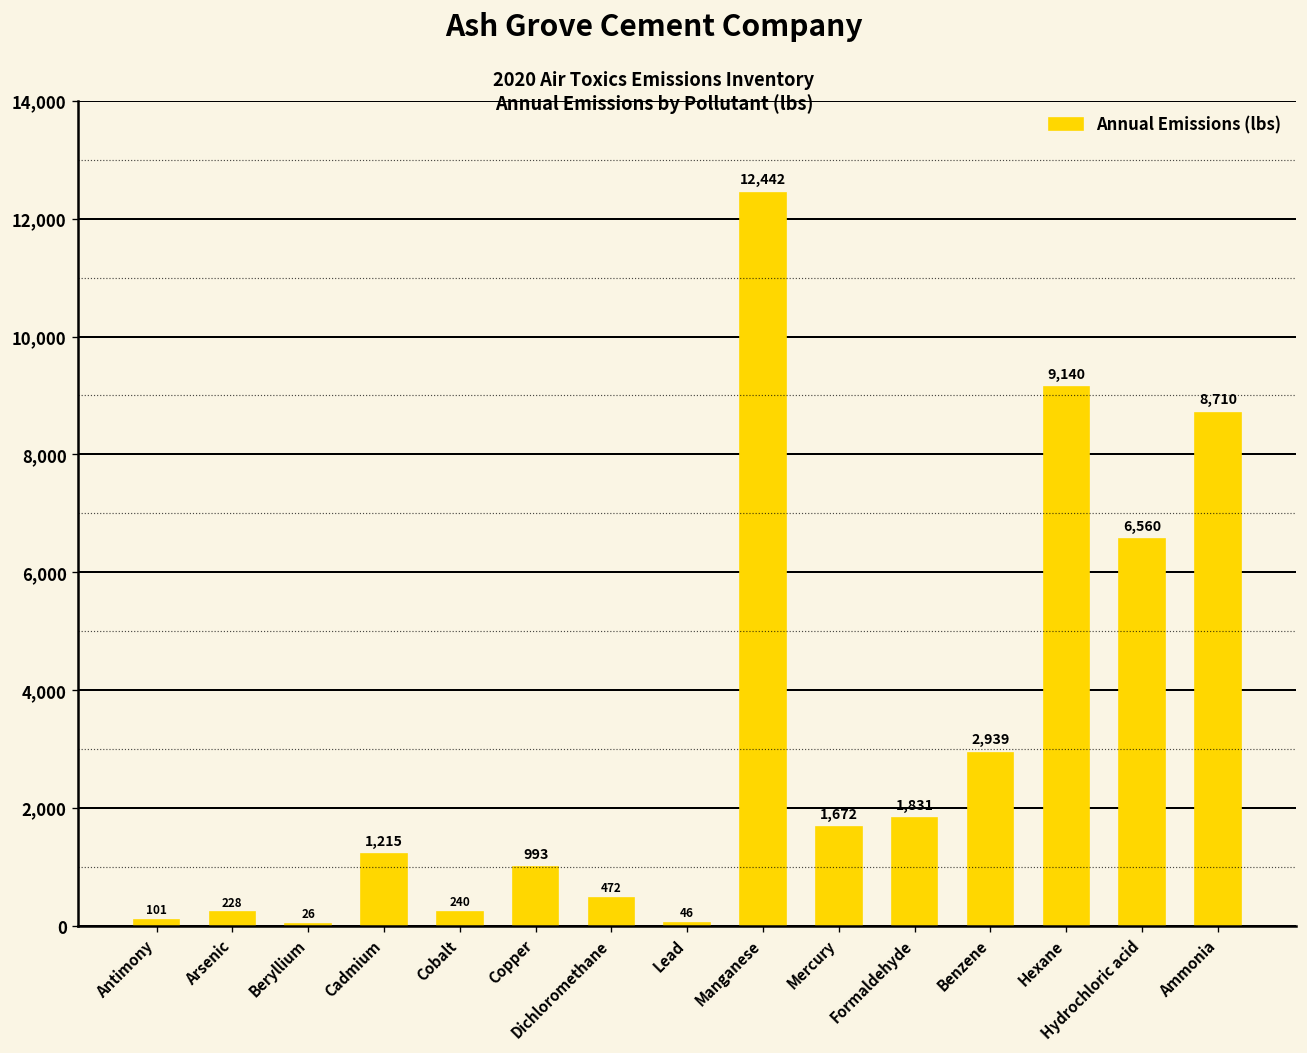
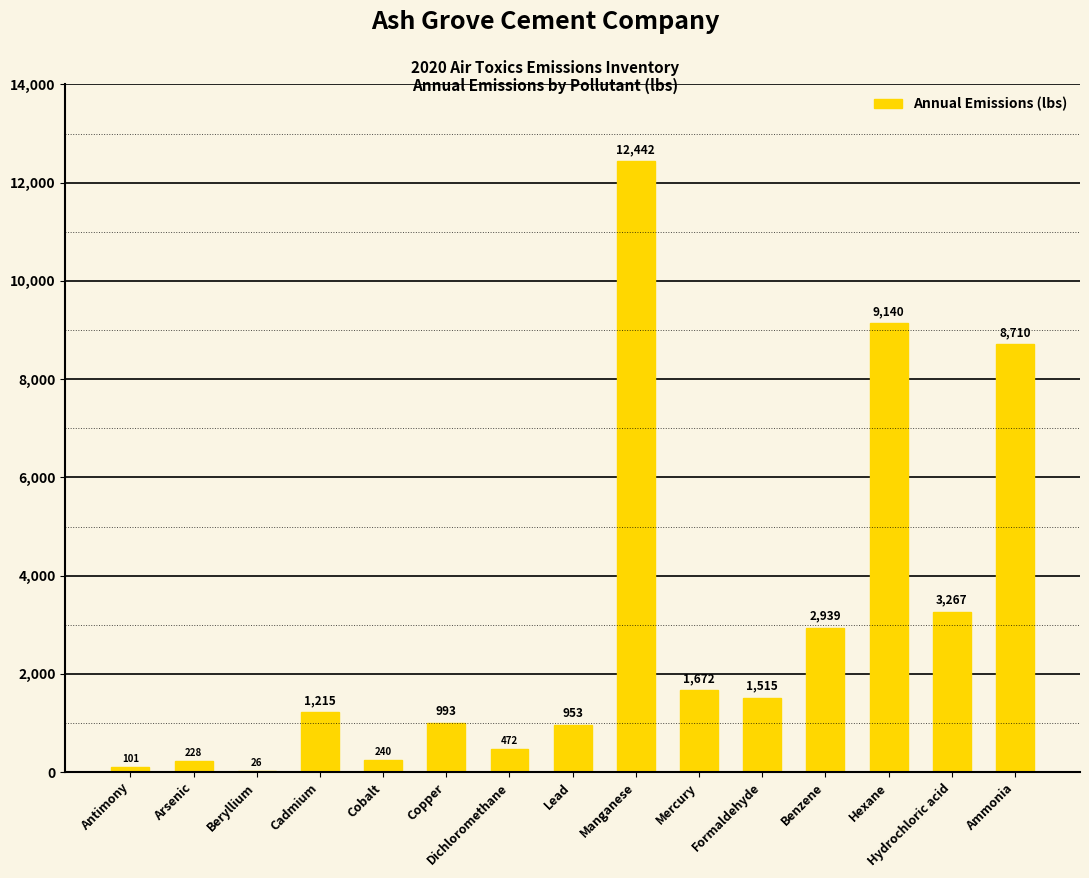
Lead: 46 -> 953
Formaldehyde: 1,831 -> 1,515
Hydrochloric acid: 6,560 -> 3,267
